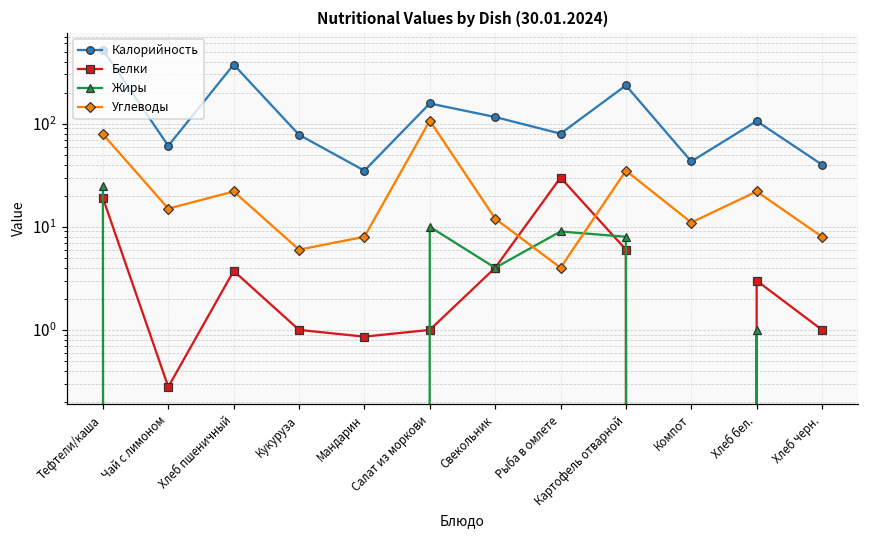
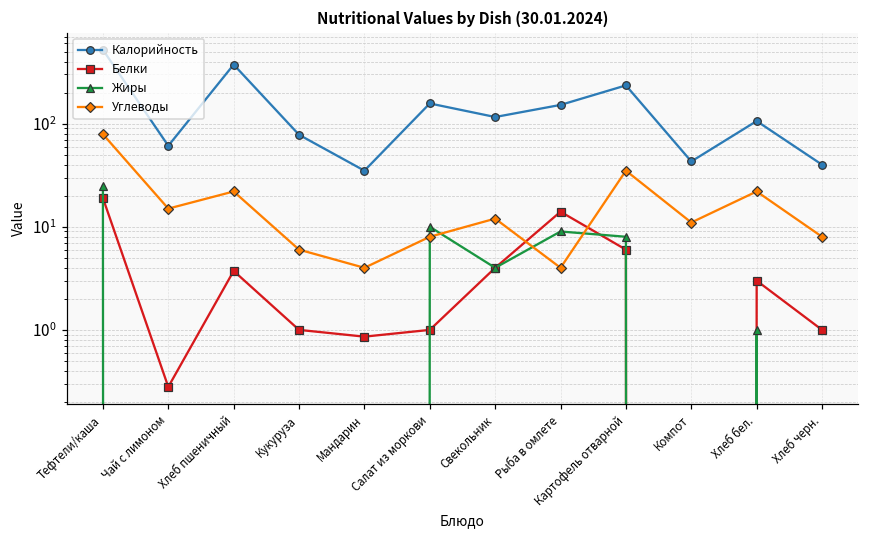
Углеводы, Мандарин: 8 -> 4
Углеводы, Салат из моркови: 110 -> 8
Калорийность, Рыба в омлете: 80 -> 150
Белки, Рыба в омлете: 30 -> 14
